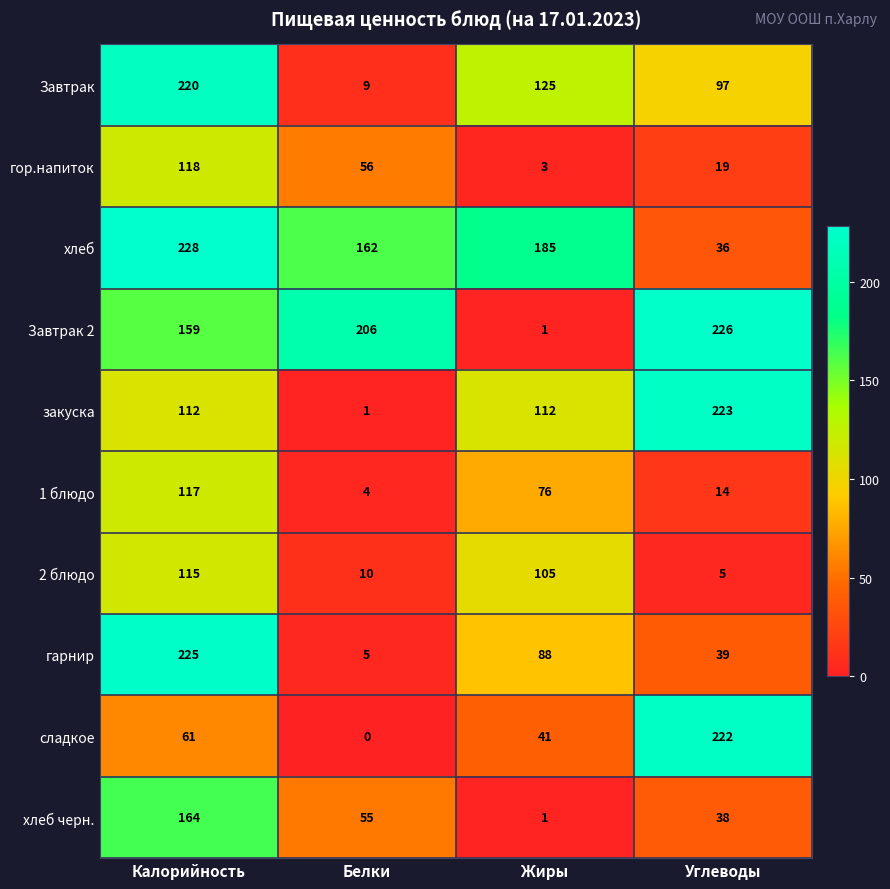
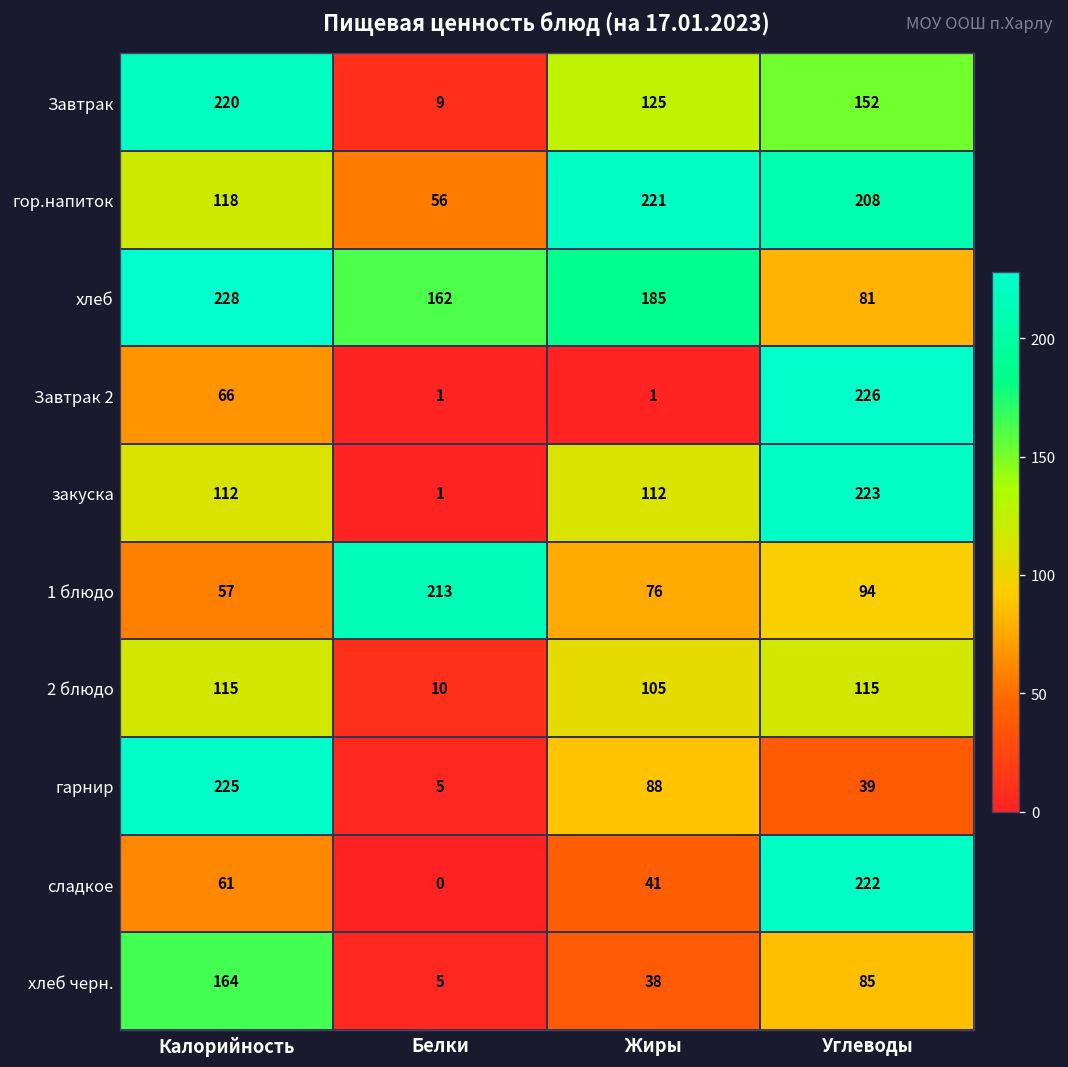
Завтрак, Углеводы: 97 -> 152
гор.напиток, Жиры: 3 -> 221
гор.напиток, Углеводы: 19 -> 208
хлеб, Углеводы: 36 -> 81
Завтрак 2, Калорийность: 159 -> 66
Завтрак 2, Белки: 206 -> 1
1 блюдо, Калорийность: 117 -> 57
1 блюдо, Белки: 4 -> 213
1 блюдо, Углеводы: 14 -> 94
2 блюдо, Углеводы: 5 -> 115
хлеб черн., Белки: 55 -> 5
хлеб черн., Жиры: 1 -> 38
хлеб черн., Углеводы: 38 -> 85
